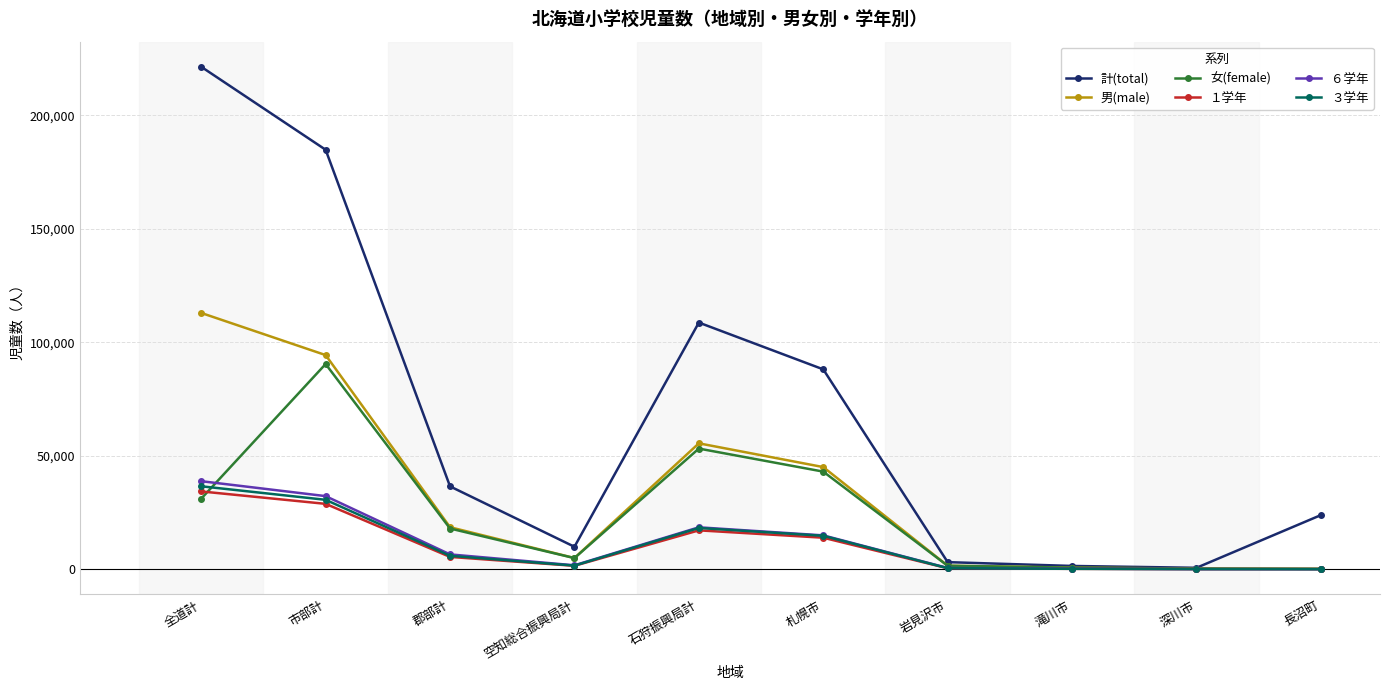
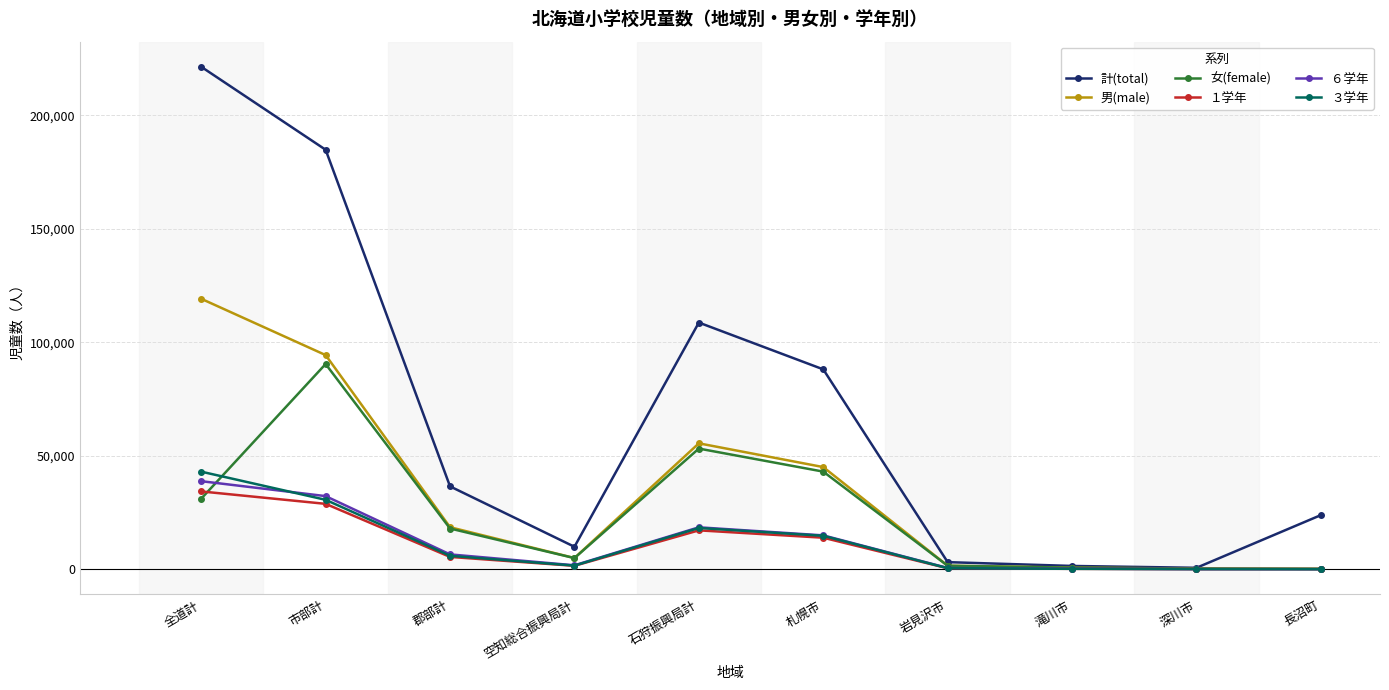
男(male), 全道計: 113,000 -> 119,000
３学年, 全道計: 37,000 -> 43,000
